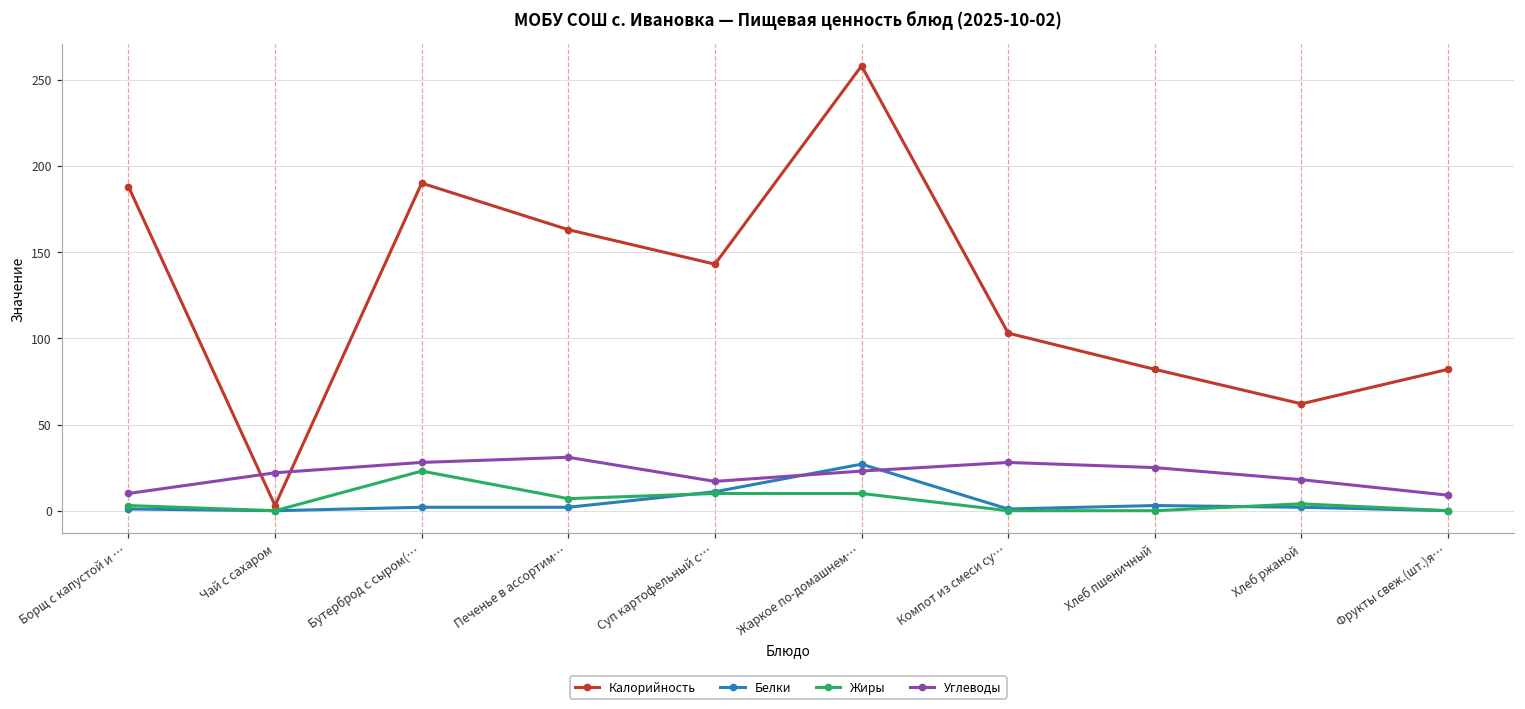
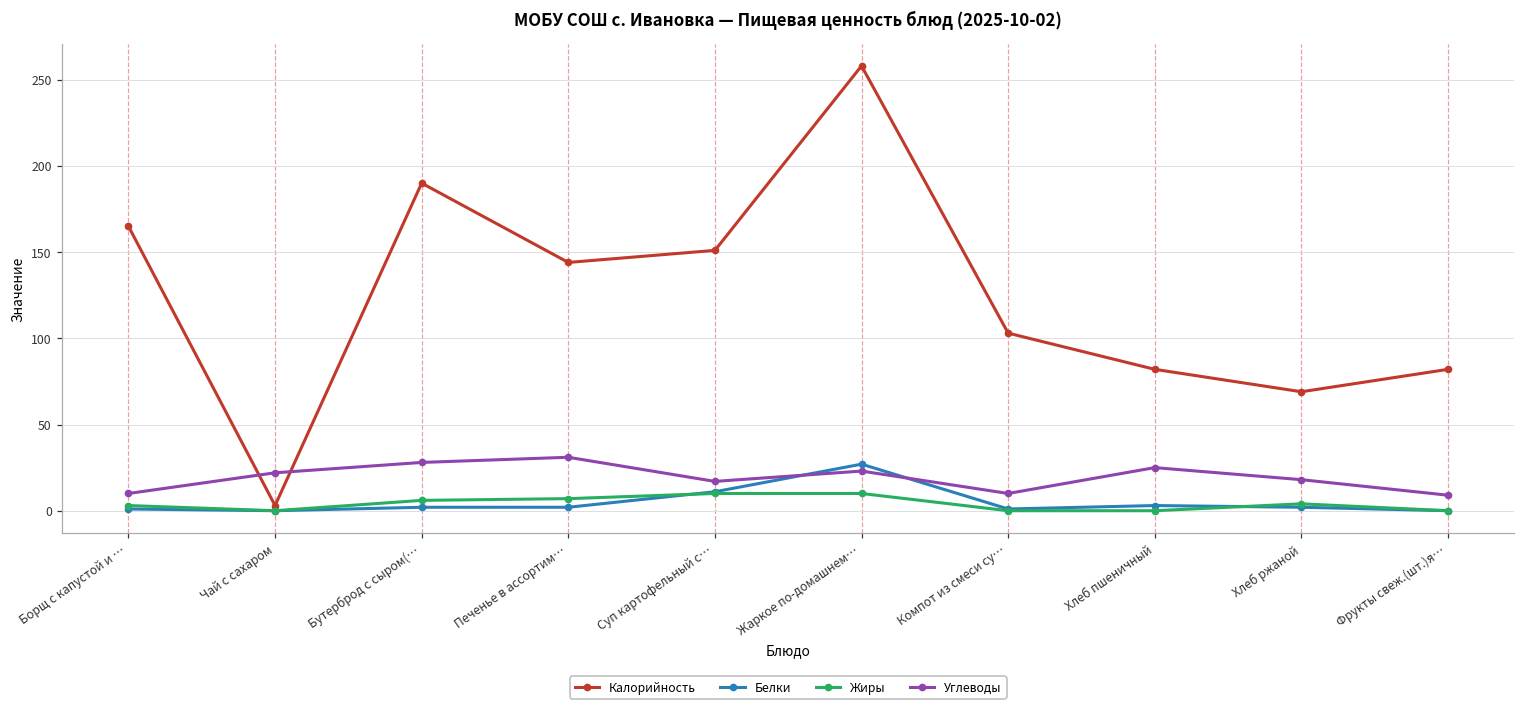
Калорийность, Борщ с капустой и …: 188 -> 165
Жиры, Бутерброд с сыром(…: 23 -> 6
Калорийность, Печенье в ассортим…: 163 -> 144
Калорийность, Суп картофельный с…: 143 -> 151
Углеводы, Компот из смеси су…: 28 -> 10
Калорийность, Хлеб ржаной: 62 -> 69
